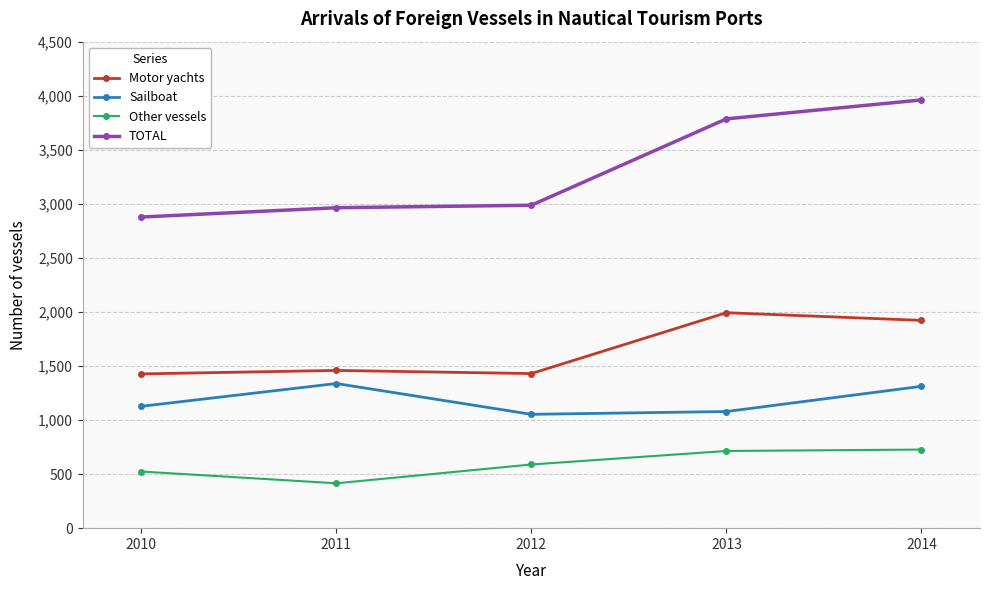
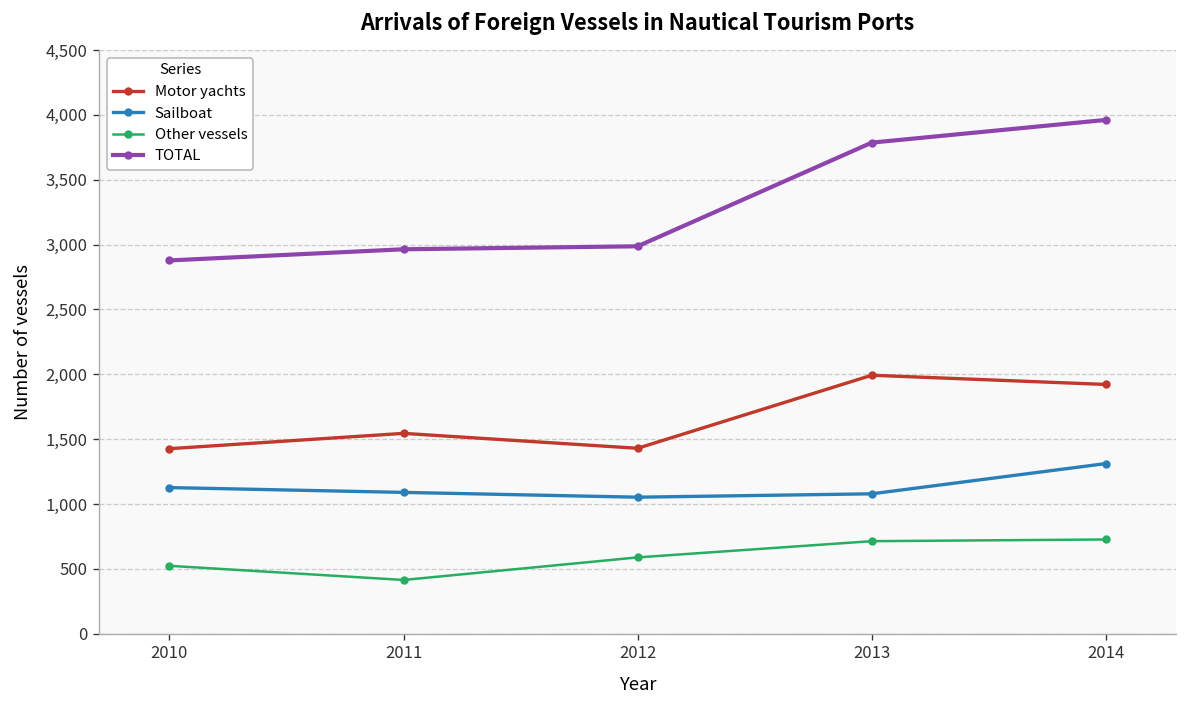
Motor yachts, 2011: 1,460 -> 1,550
Sailboat, 2011: 1,340 -> 1,090
